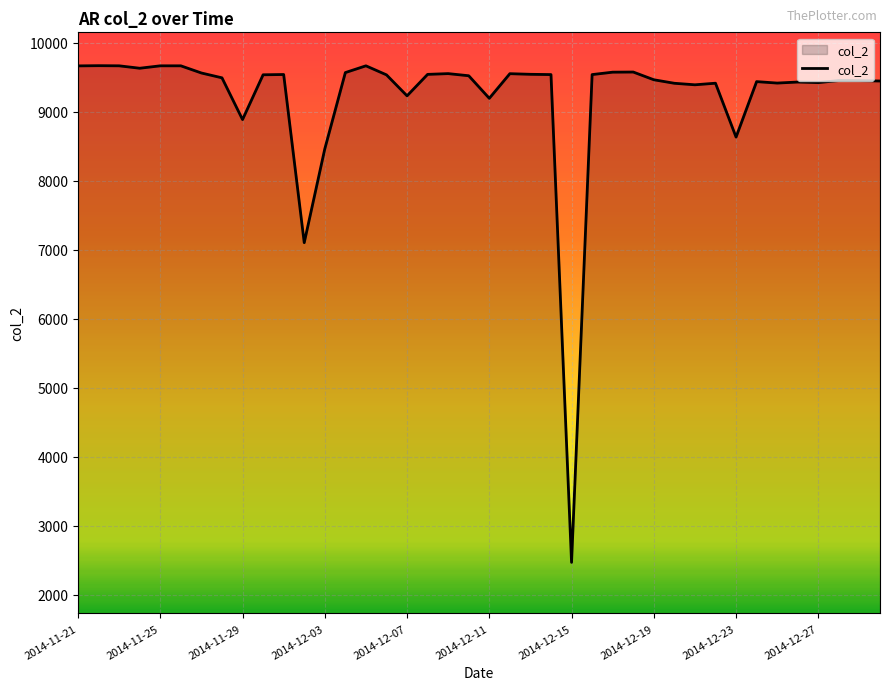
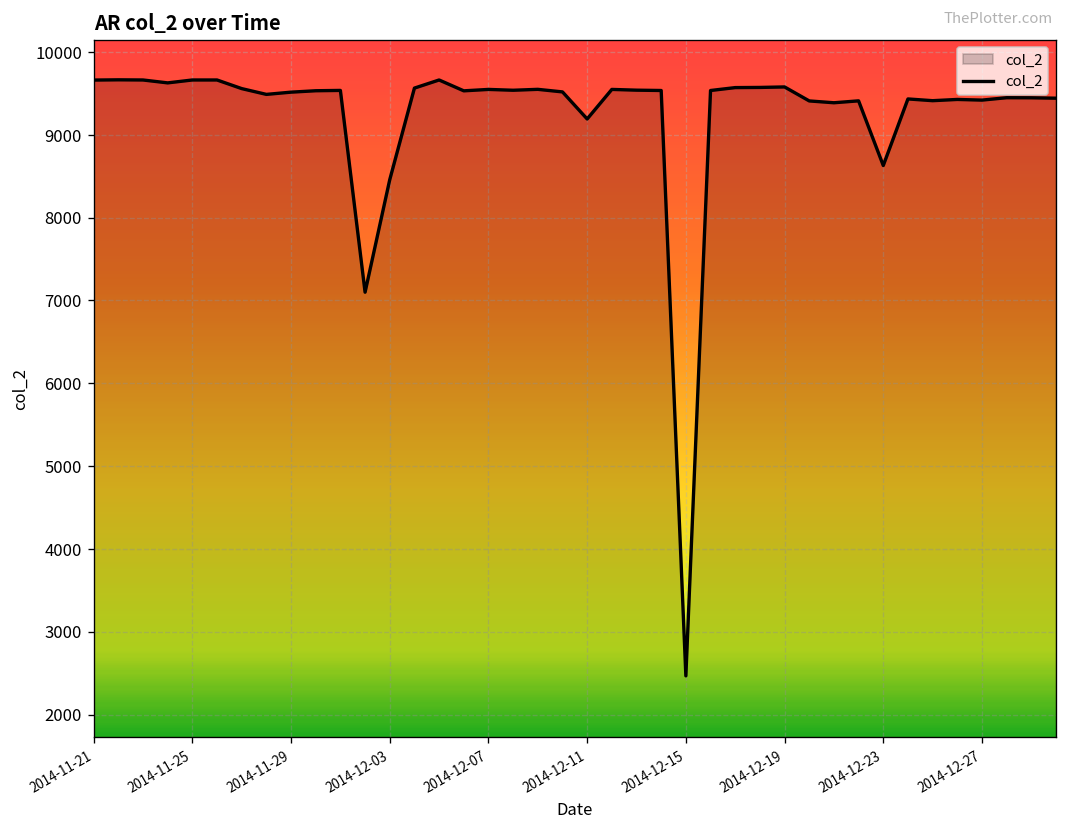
2014-11-29: 8900 -> 9500
2014-12-07: 9200 -> 9500
2014-12-19: 9500 -> 9600
